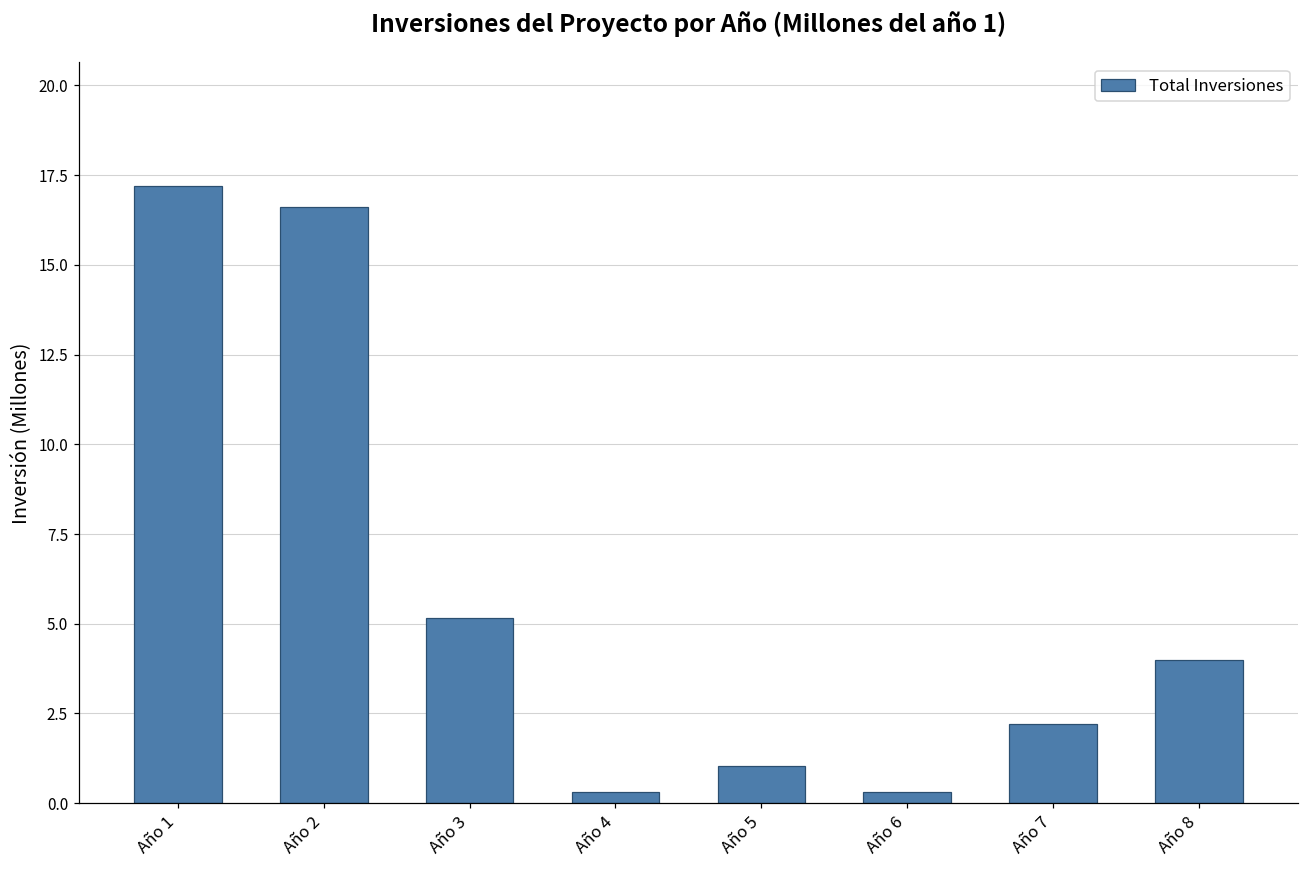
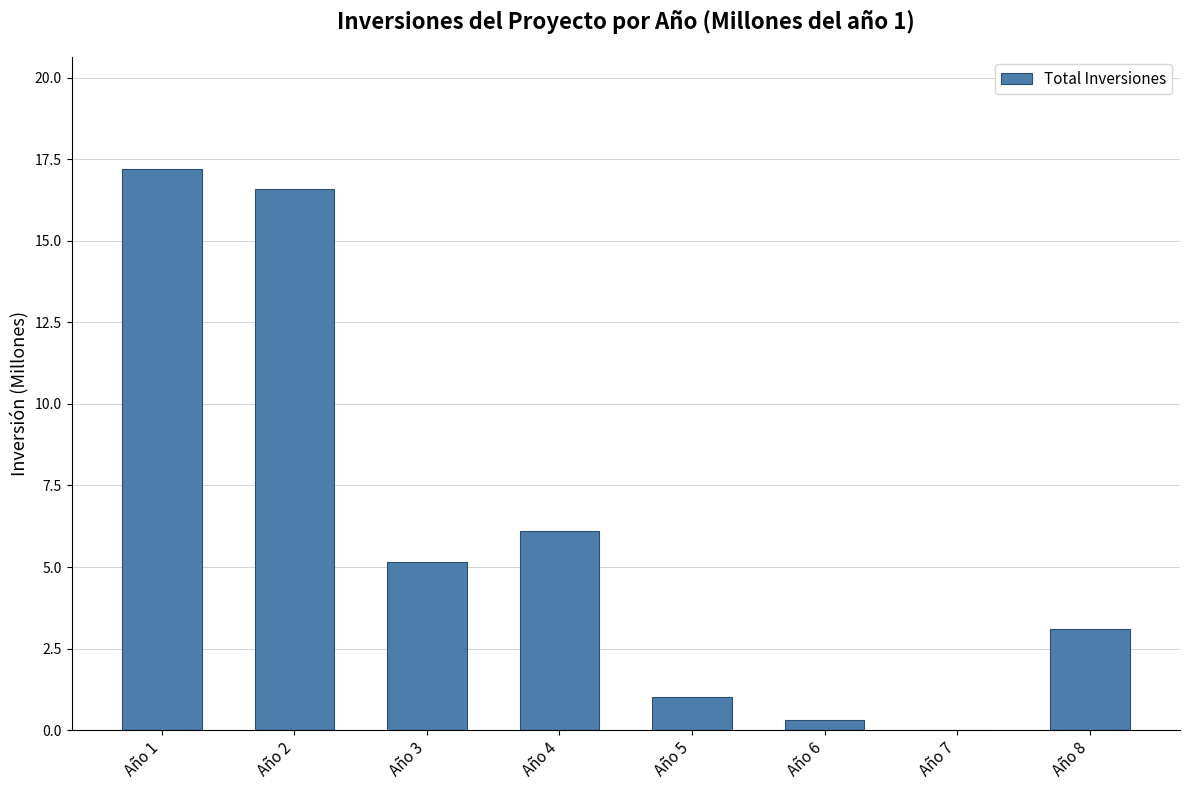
Año 4: 0.3 -> 6.1
Año 7: 2.2 -> 0.0
Año 8: 4.0 -> 3.1
